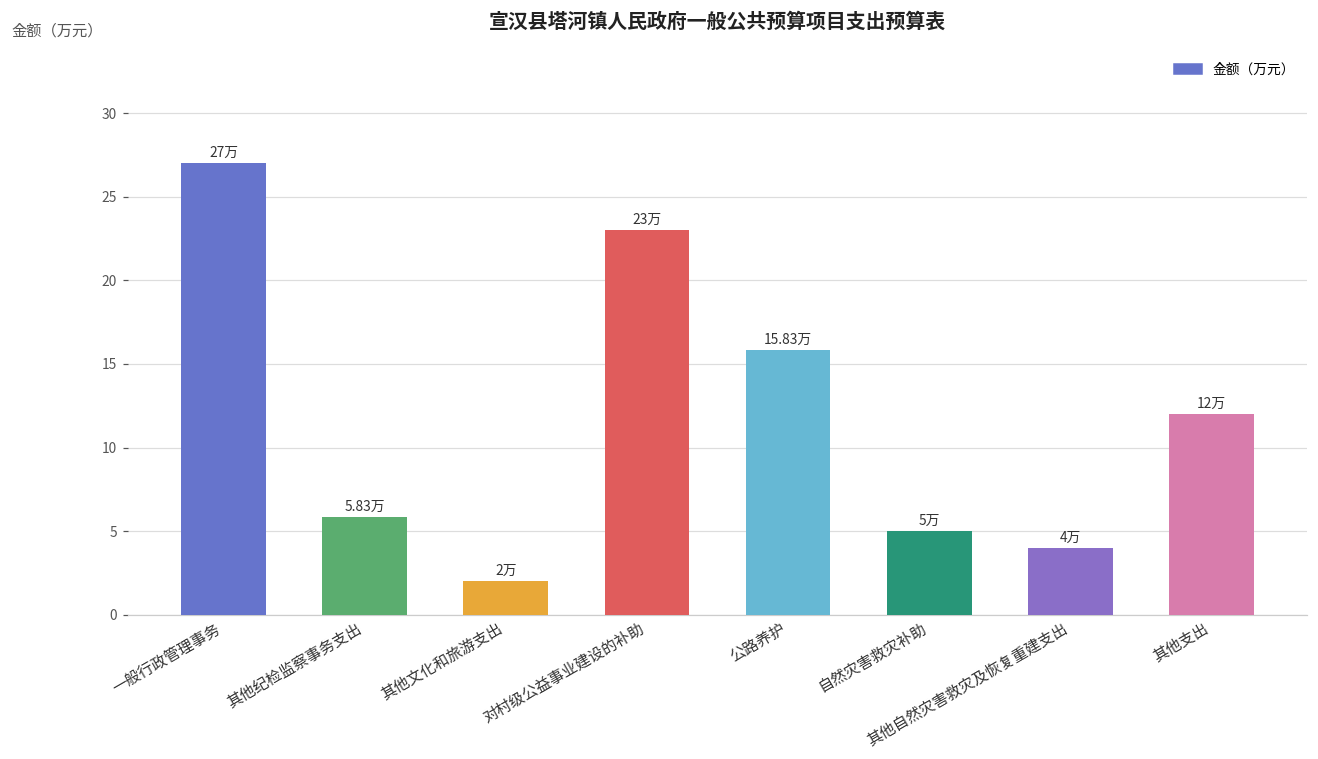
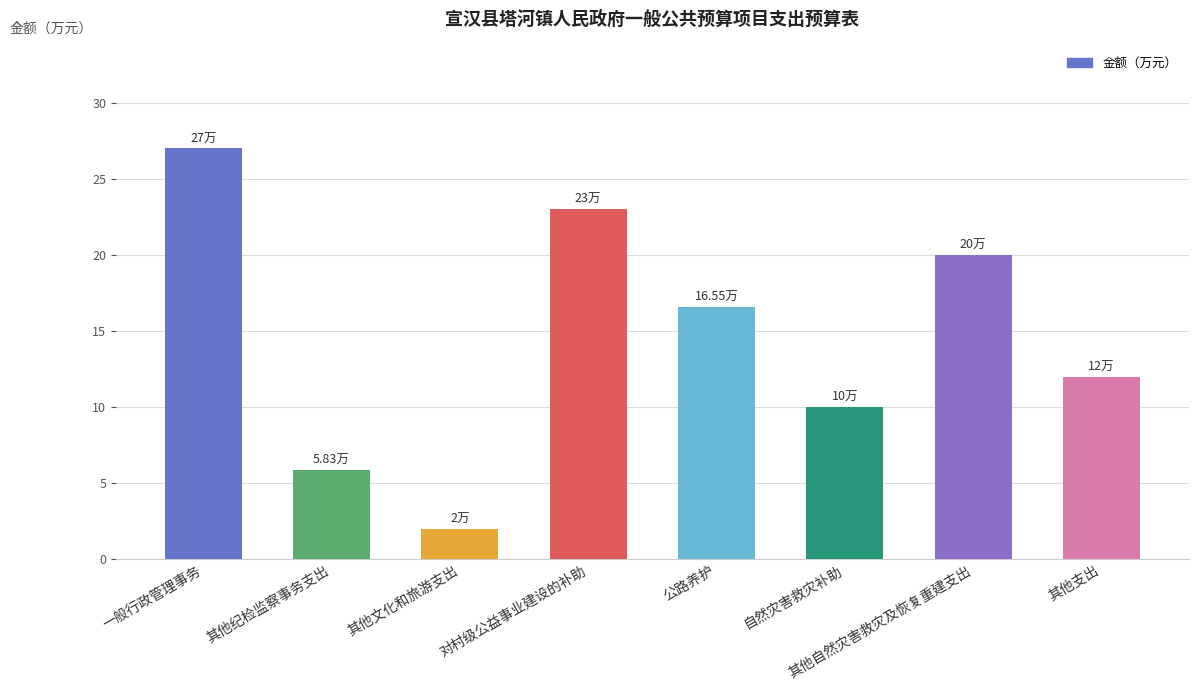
公路养护: 15.83万 -> 16.55万
自然灾害救灾补助: 5万 -> 10万
其他自然灾害救灾及恢复重建支出: 4万 -> 20万
